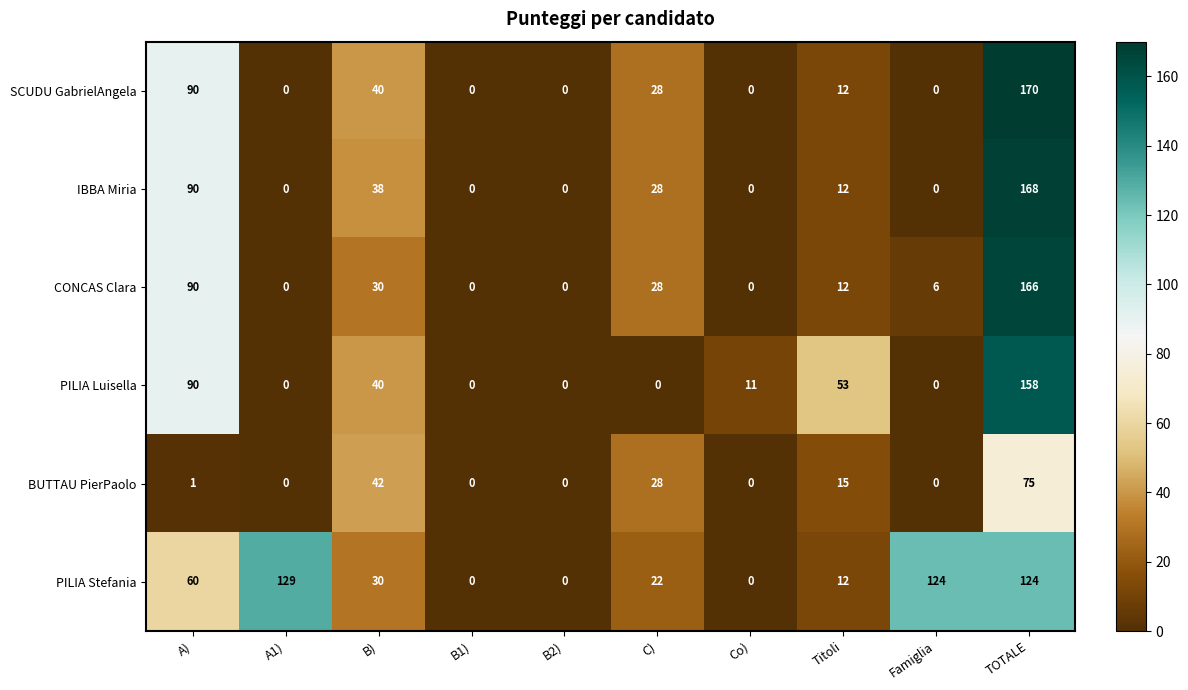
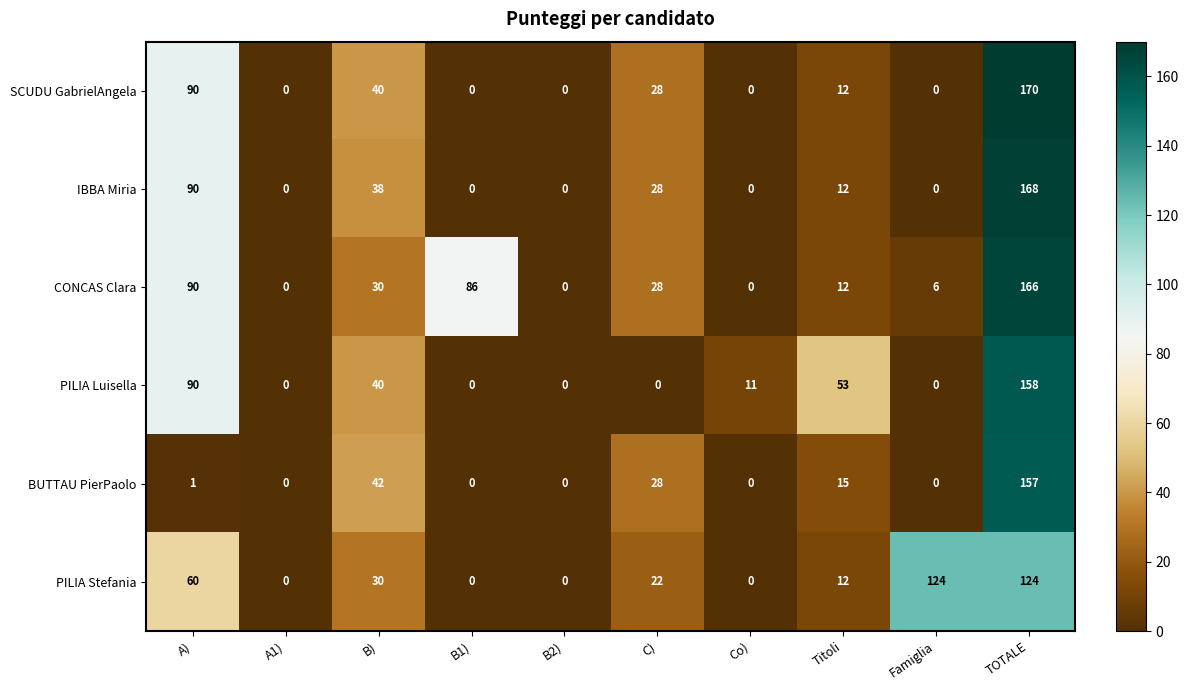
CONCAS Clara, B1): 0 -> 86
BUTTAU PierPaolo, TOTALE: 75 -> 157
PILIA Stefania, A1): 129 -> 0
